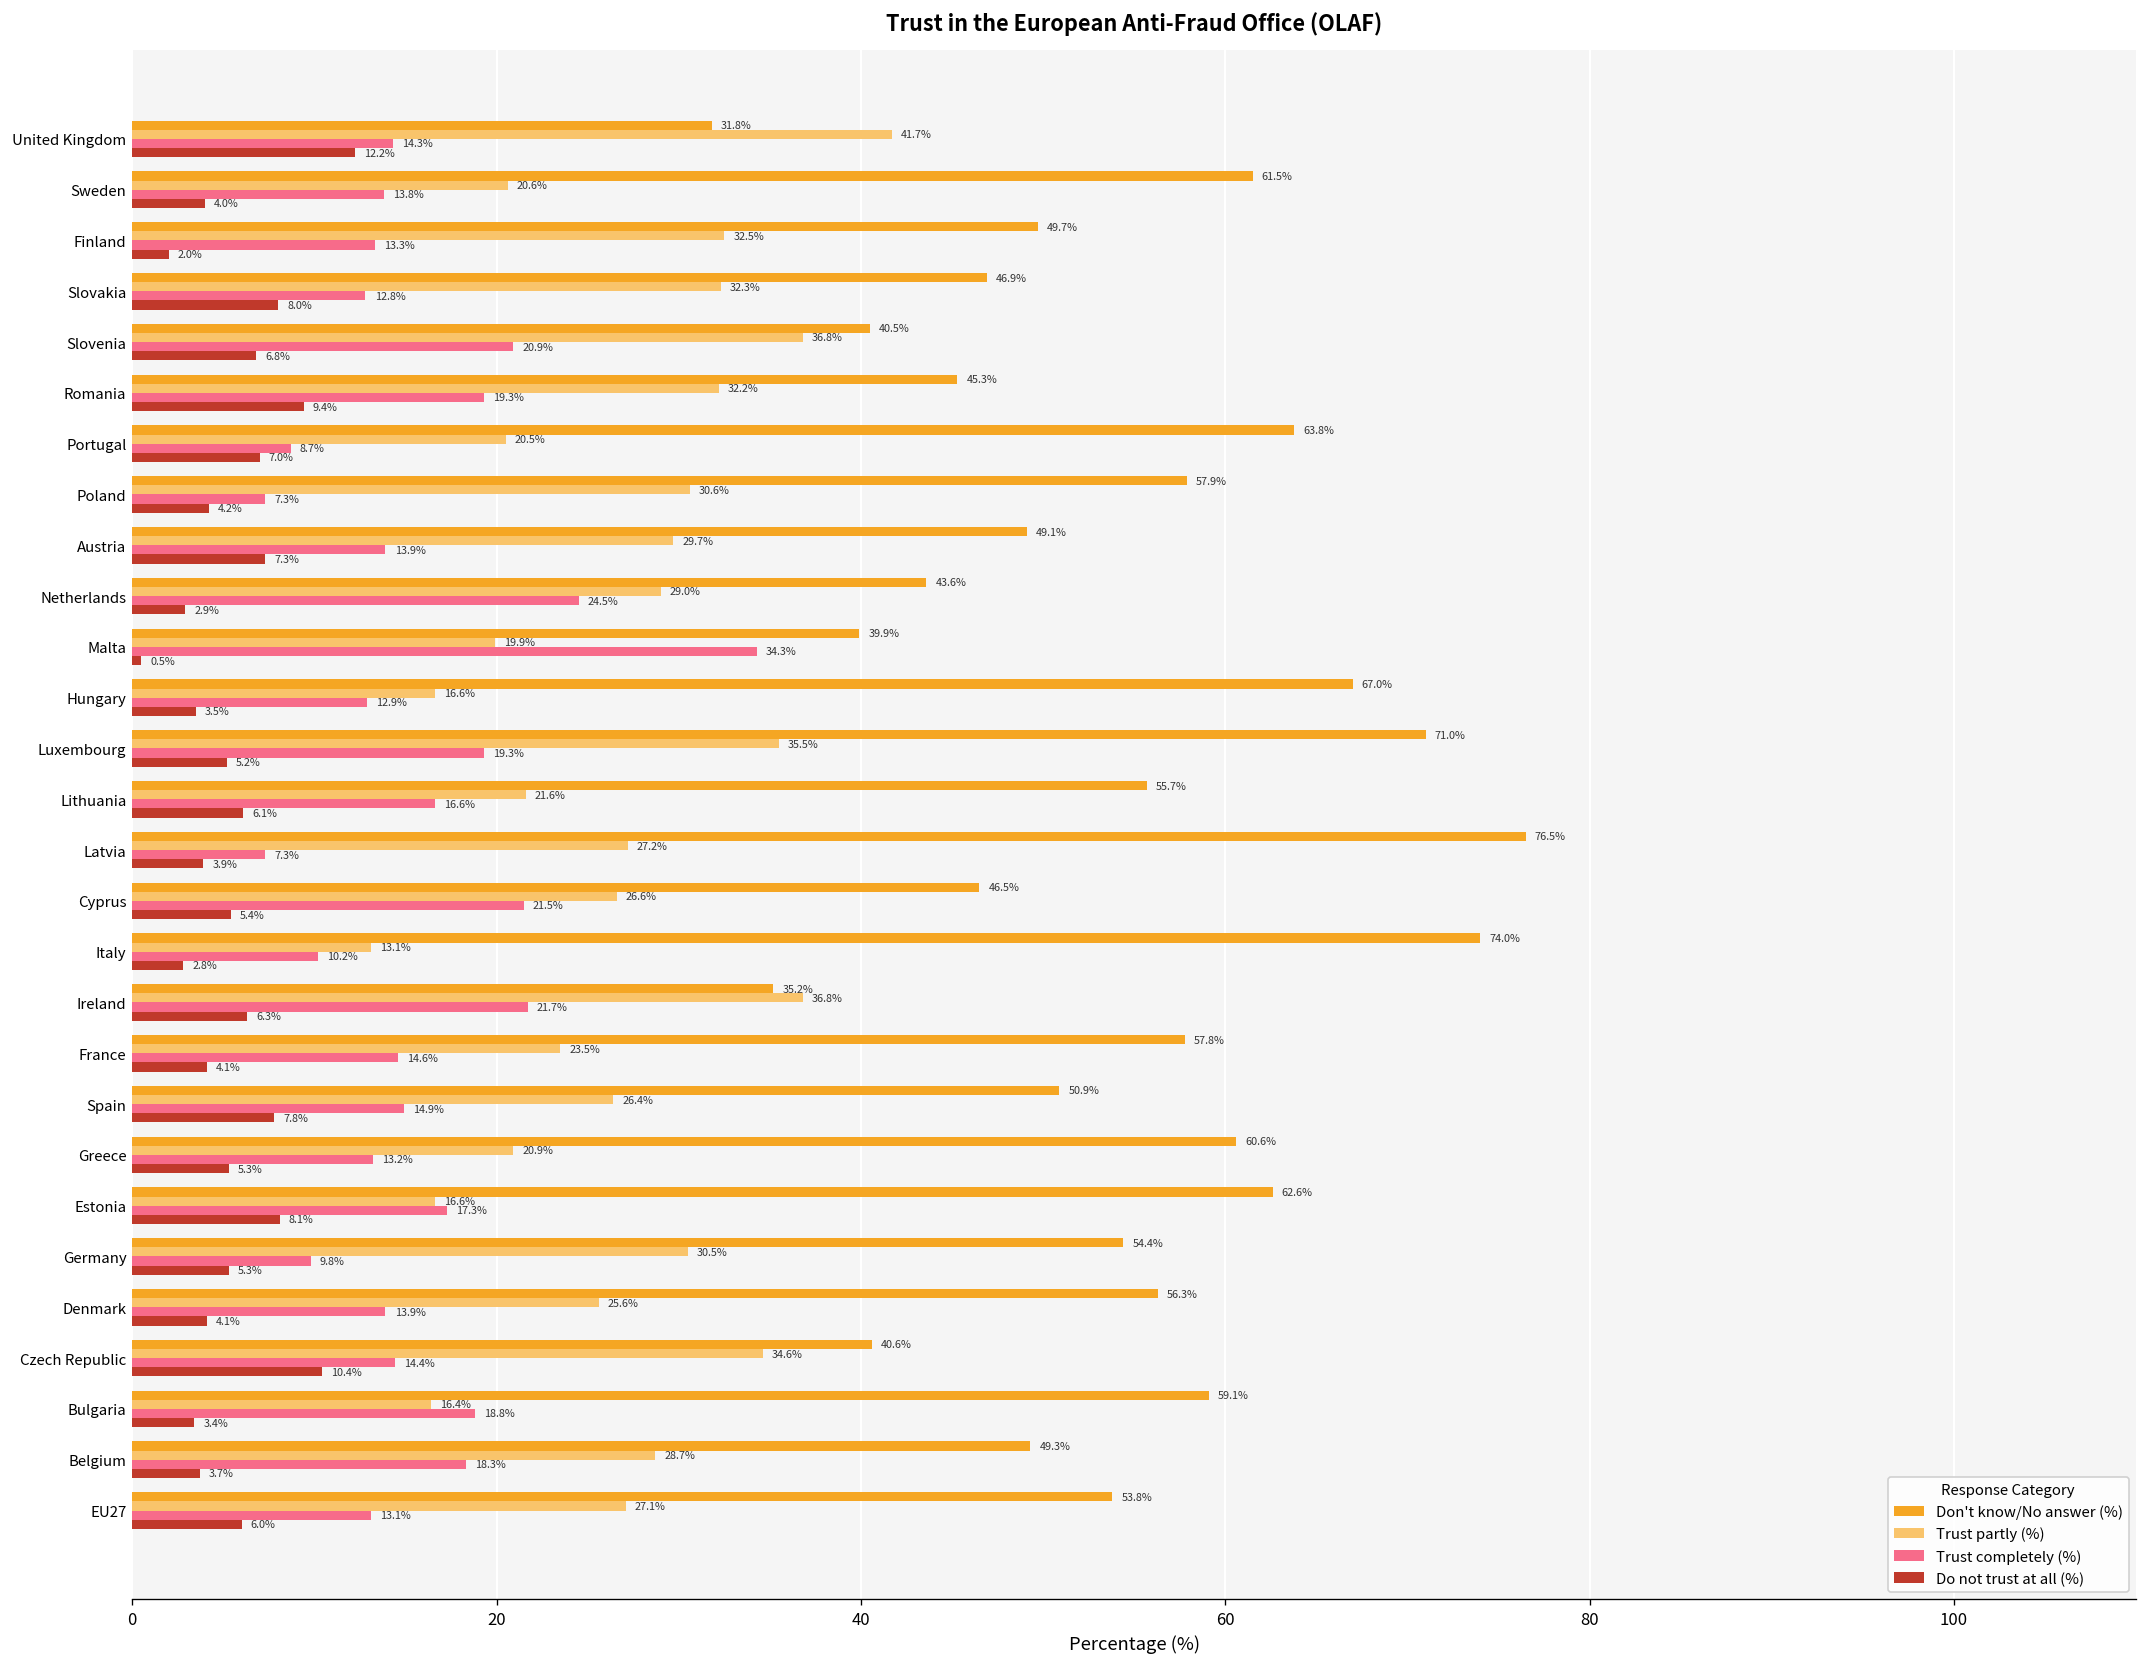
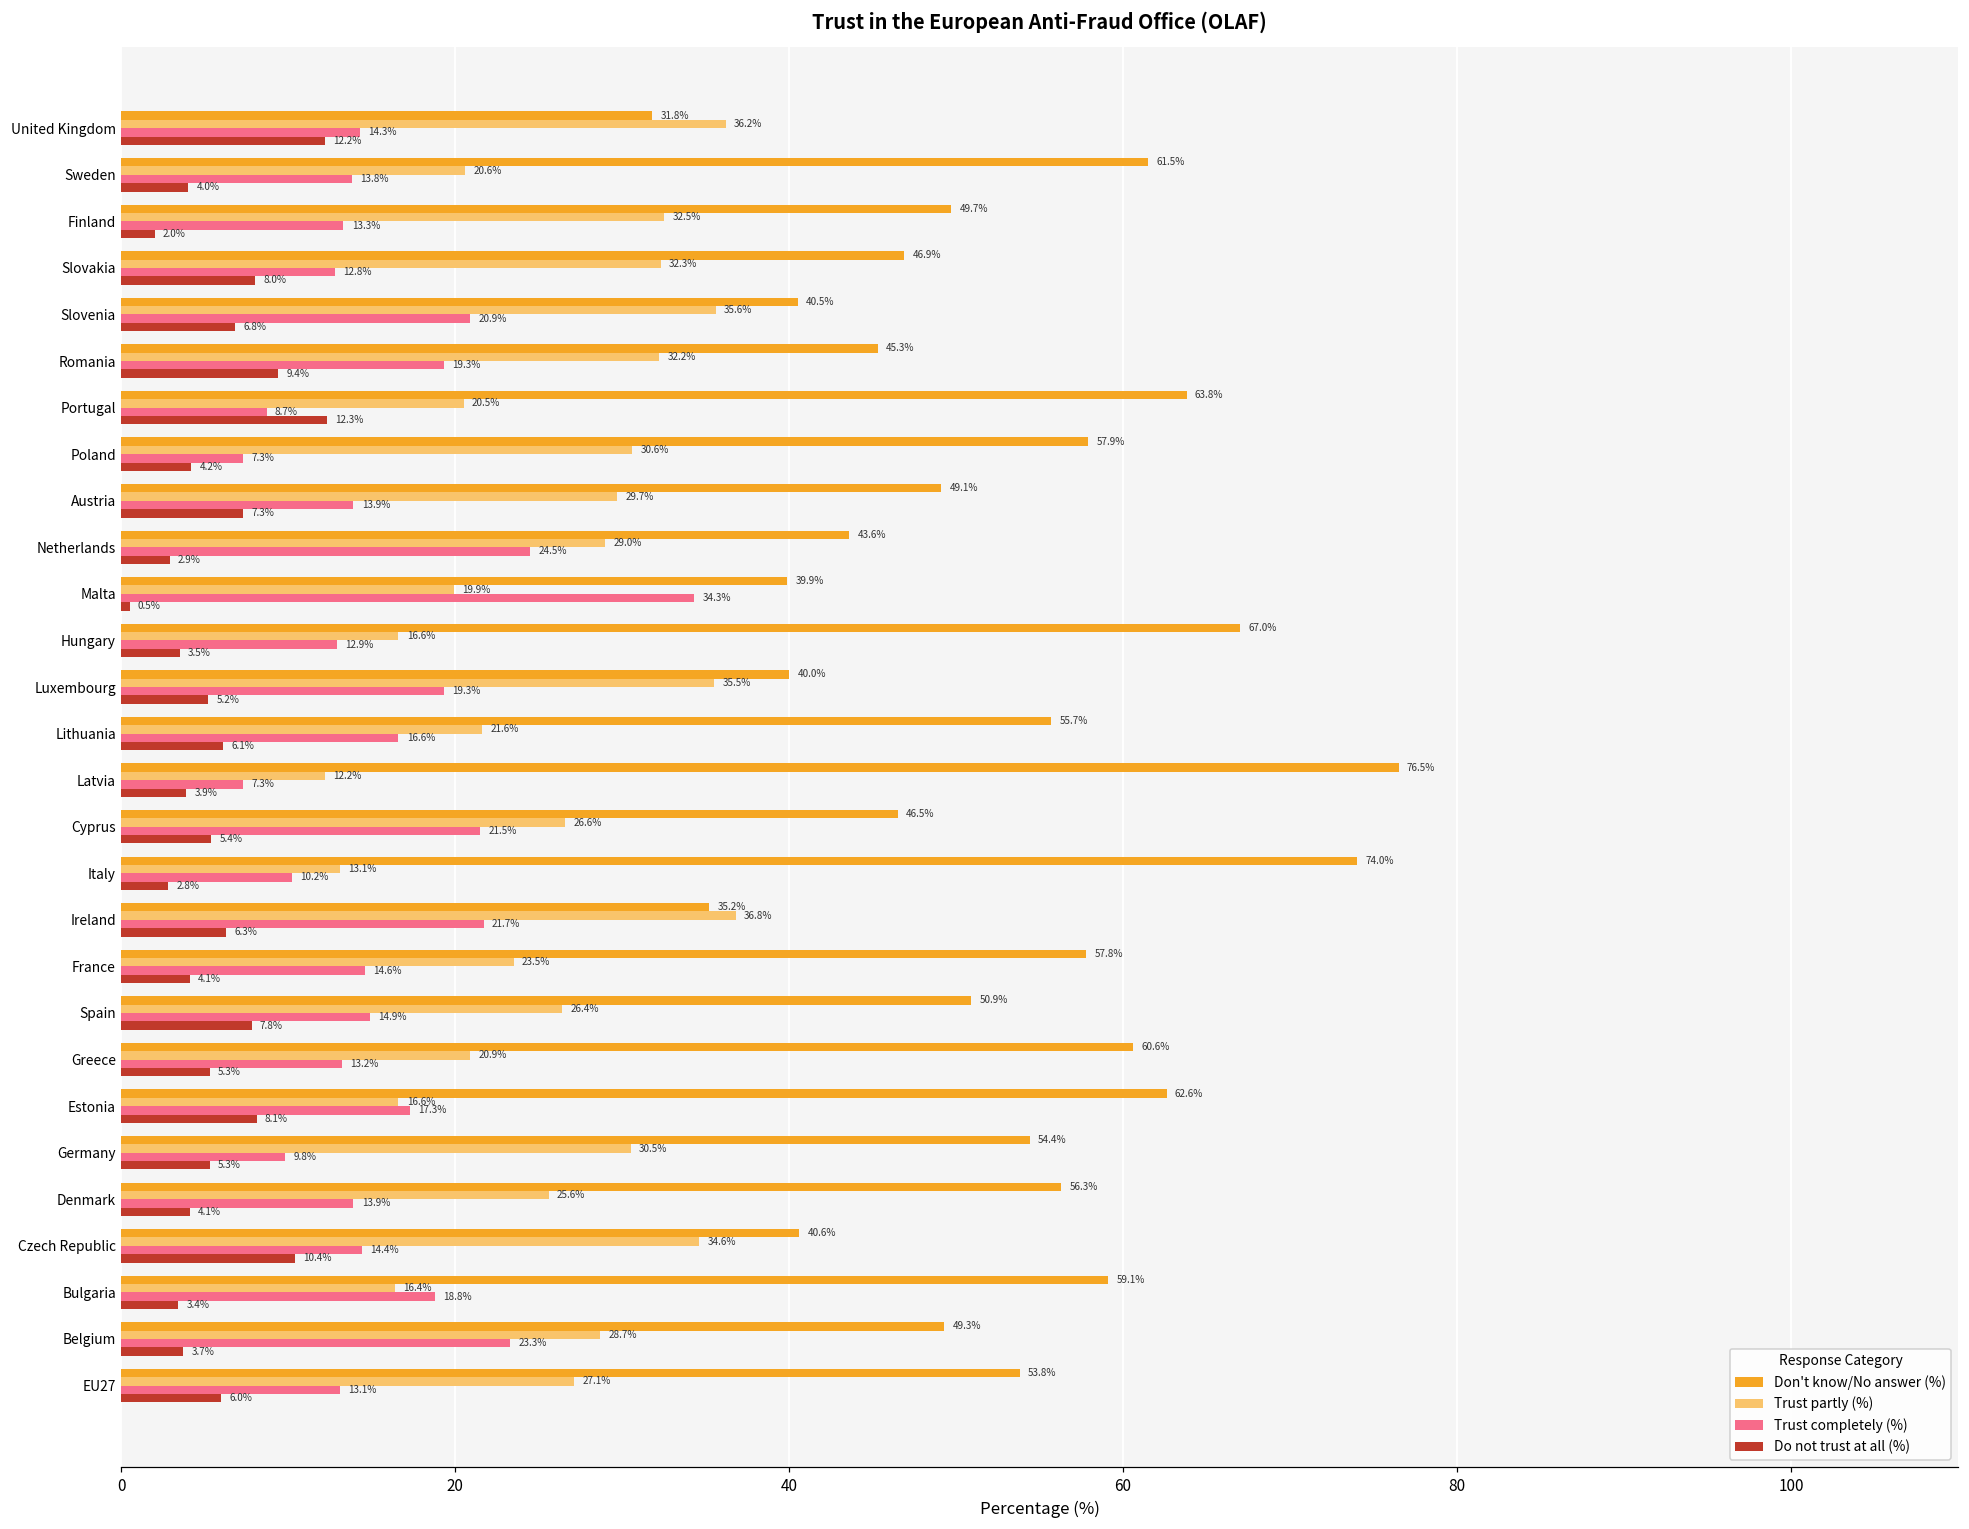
Trust partly (%), United Kingdom: 41.7% -> 36.2%
Trust partly (%), Slovenia: 36.8% -> 35.6%
Do not trust at all (%), Portugal: 7.0% -> 12.3%
Don't know/No answer (%), Luxembourg: 71.0% -> 40.0%
Trust partly (%), Latvia: 27.2% -> 12.2%
Trust completely (%), Belgium: 18.3% -> 23.3%
